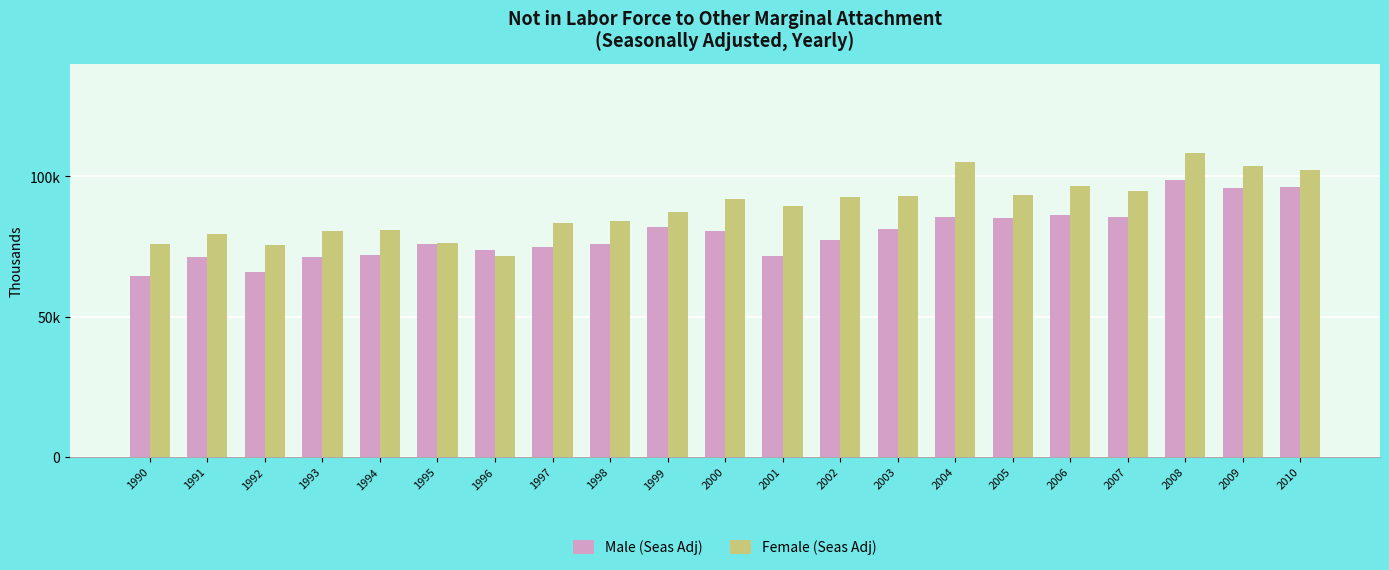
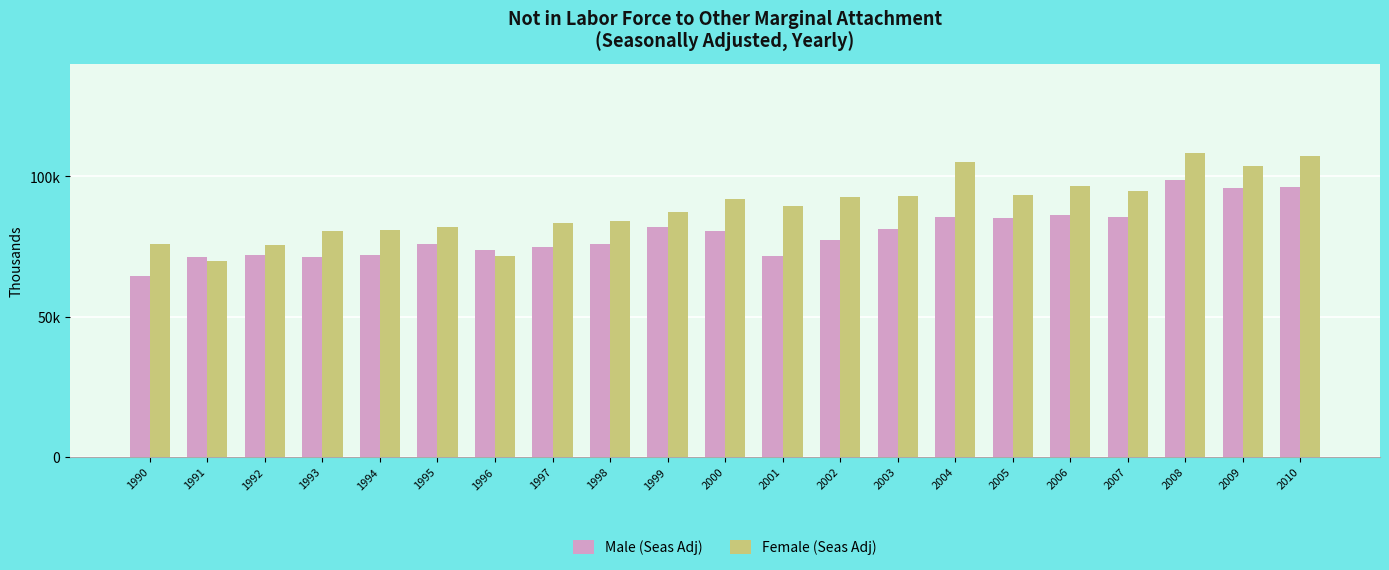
Female (Seas Adj), 1991: 79000 -> 70000
Male (Seas Adj), 1992: 66000 -> 72000
Female (Seas Adj), 1995: 76000 -> 82000
Female (Seas Adj), 2010: 102000 -> 107000
